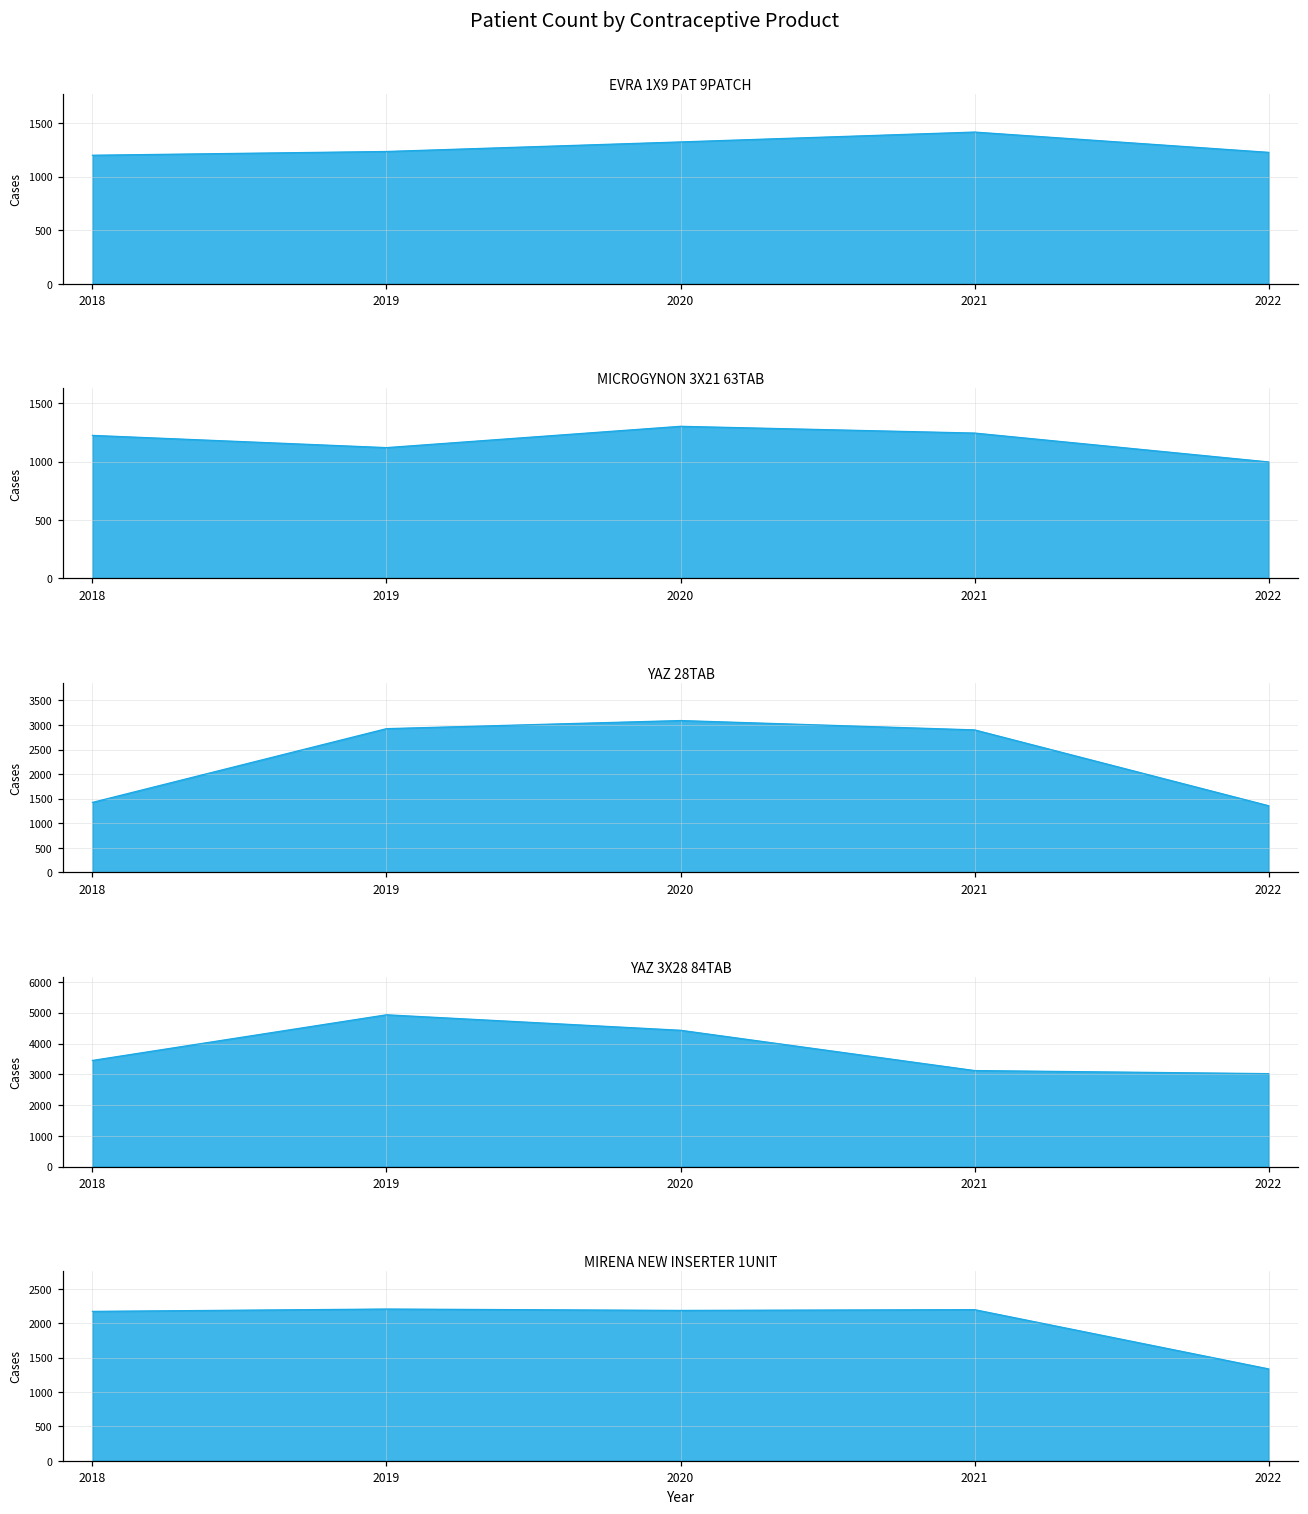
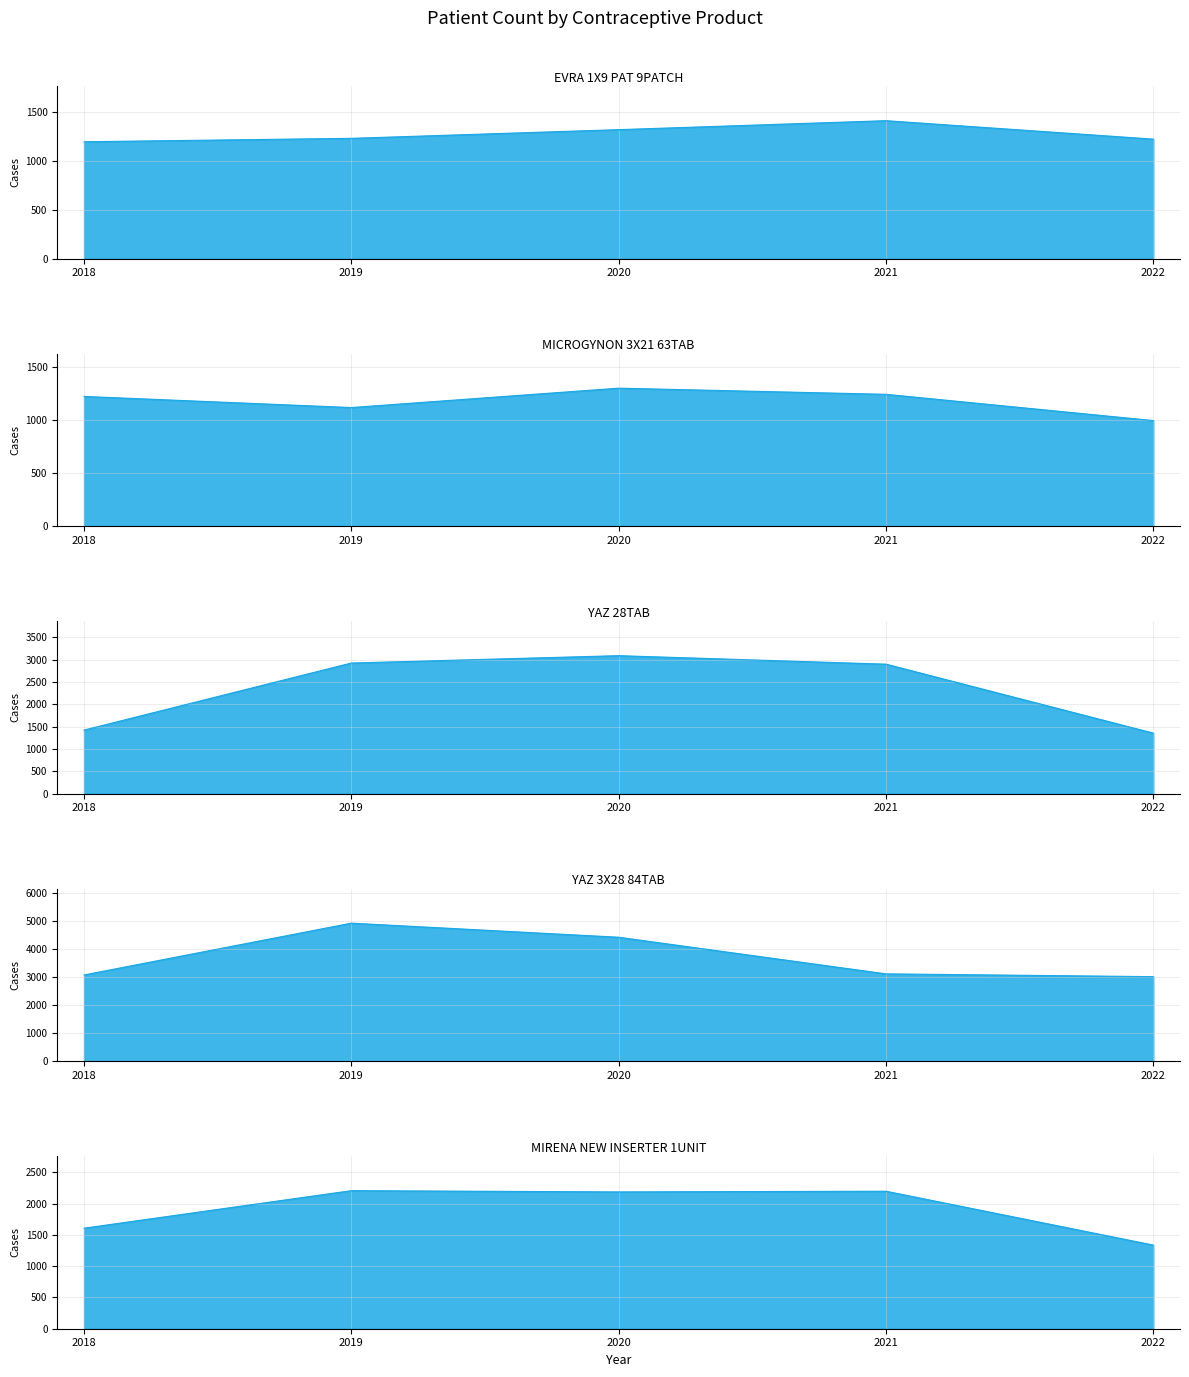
YAZ 3X28 84TAB, 2018: 3500 -> 3100
MIRENA NEW INSERTER 1UNIT, 2018: 2200 -> 1600
